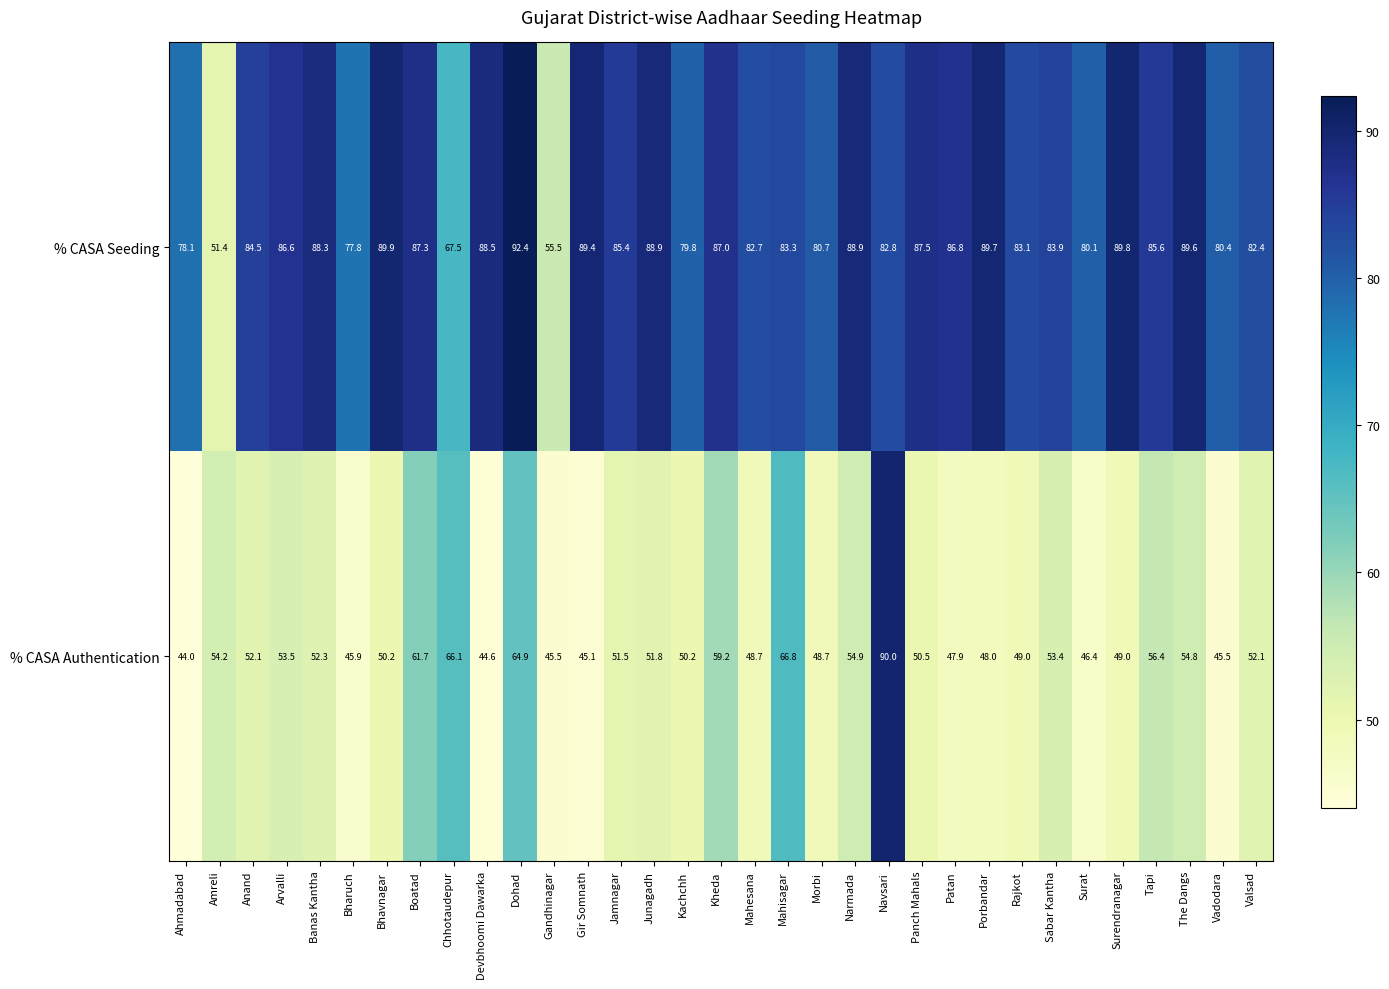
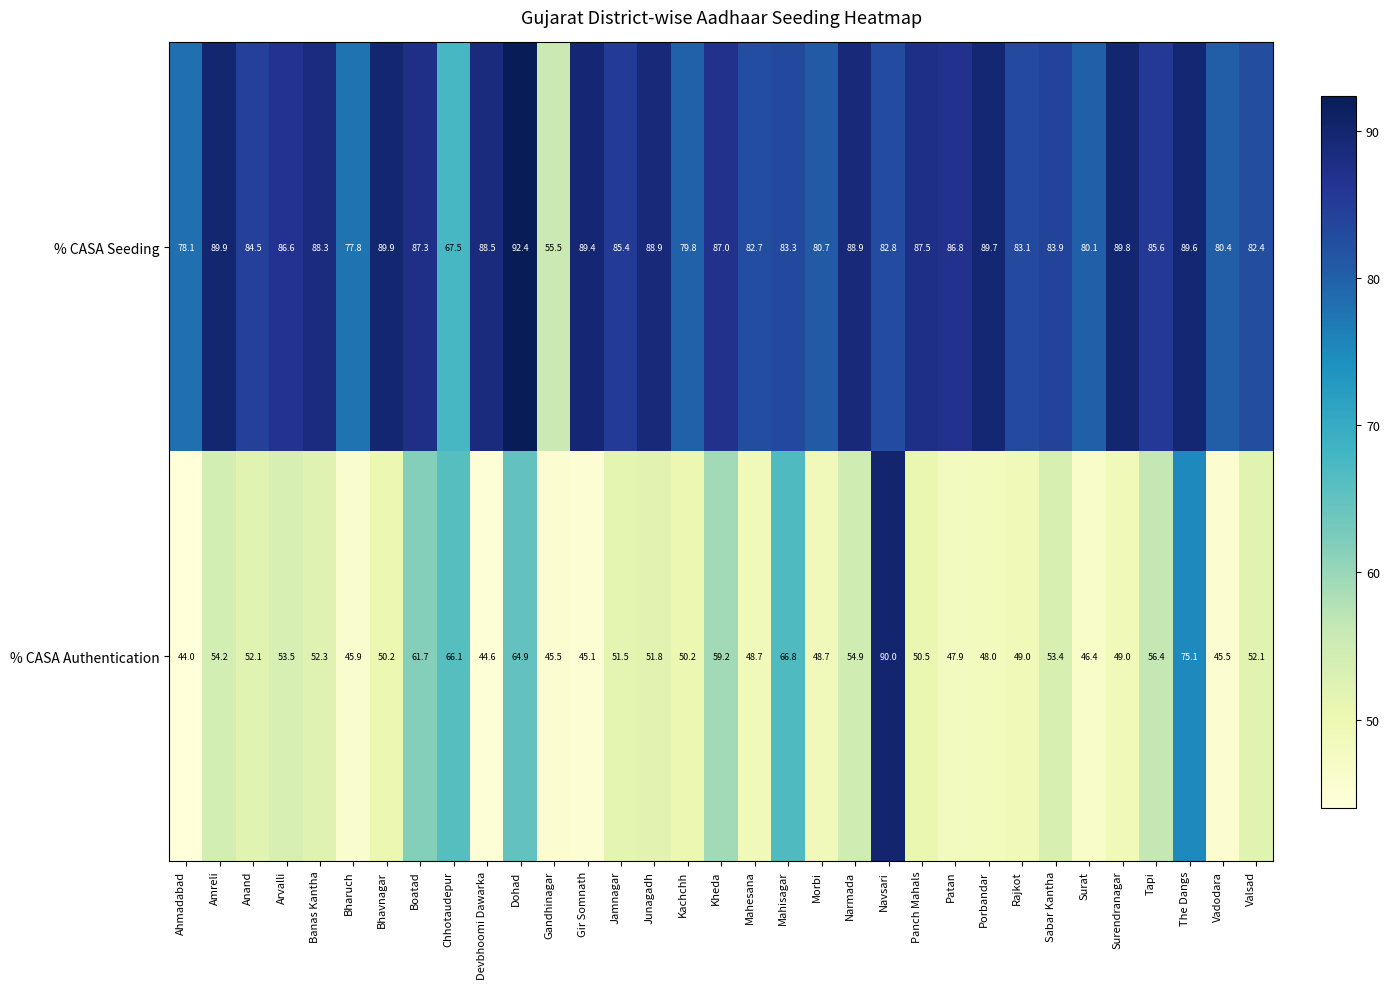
% CASA Seeding, Amreli: 51.4 -> 89.9
% CASA Authentication, The Dangs: 54.8 -> 75.1
